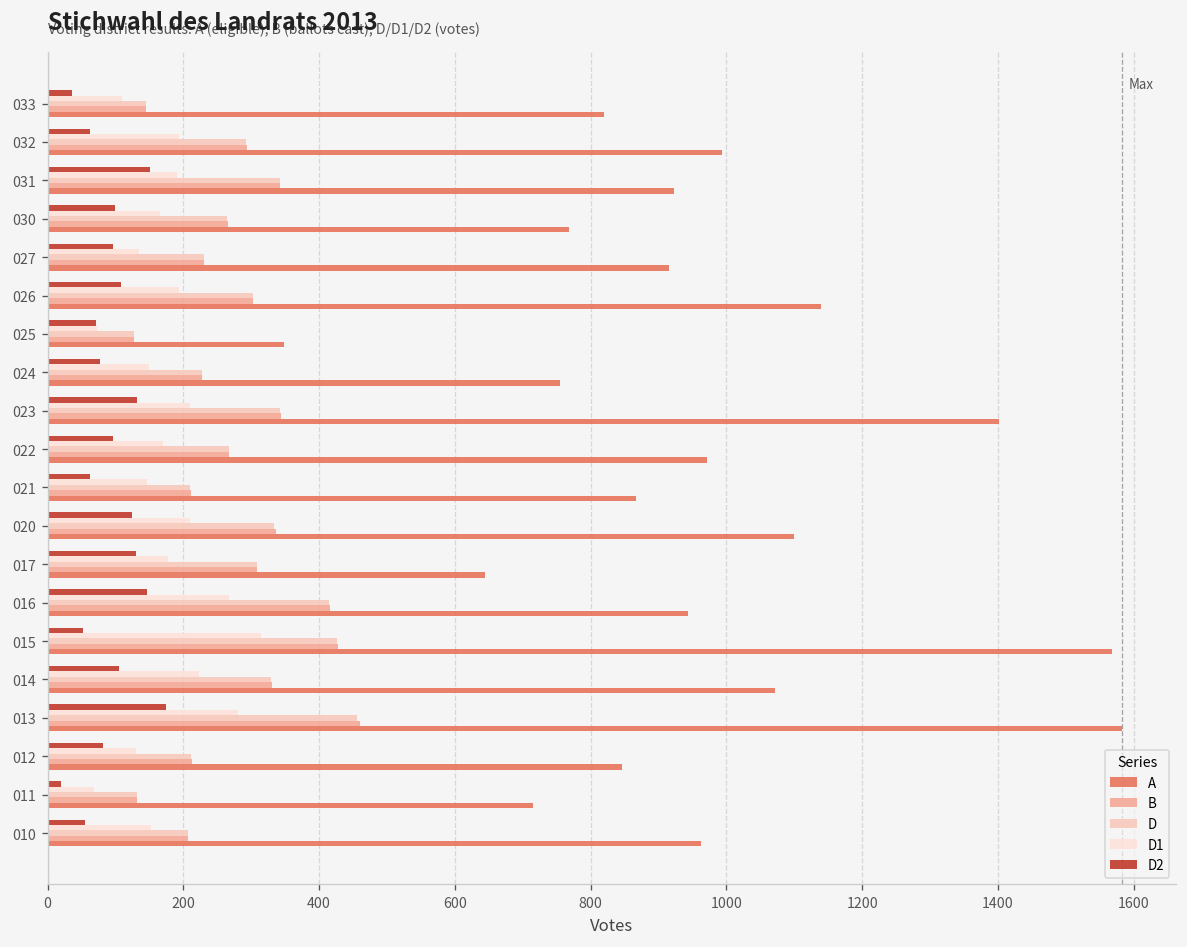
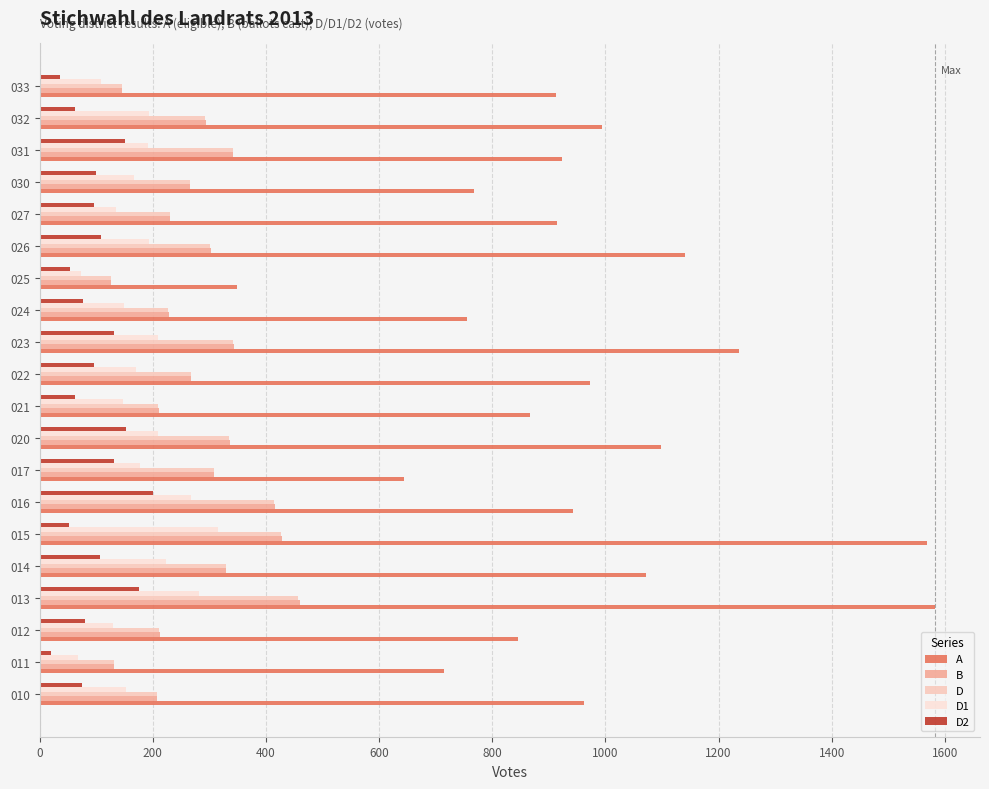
A, 033: 820 -> 910
D2, 025: 70 -> 50
A, 023: 1400 -> 1240
D2, 020: 120 -> 150
D2, 016: 150 -> 200
D2, 010: 60 -> 80
